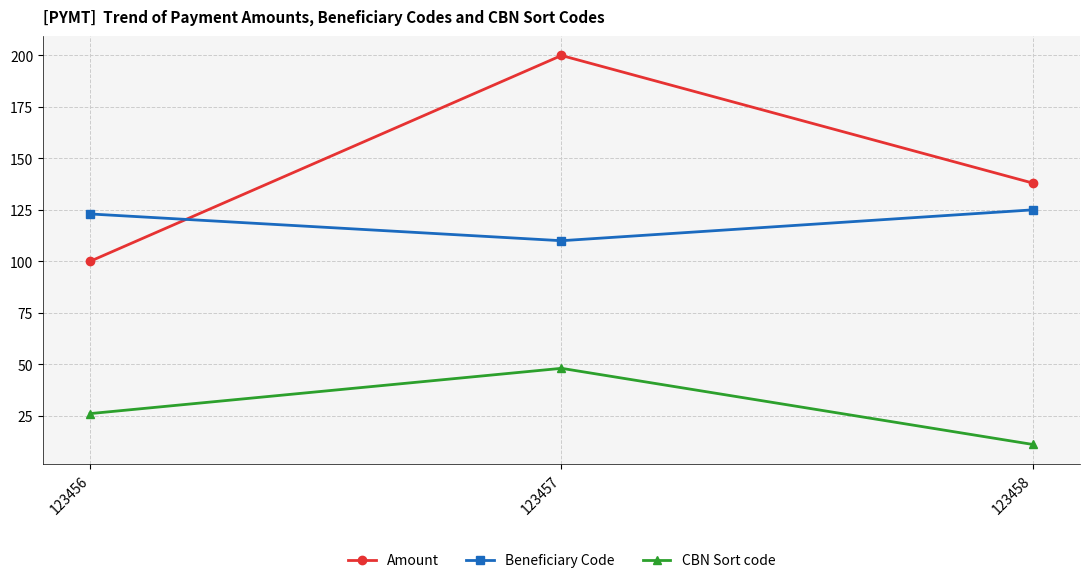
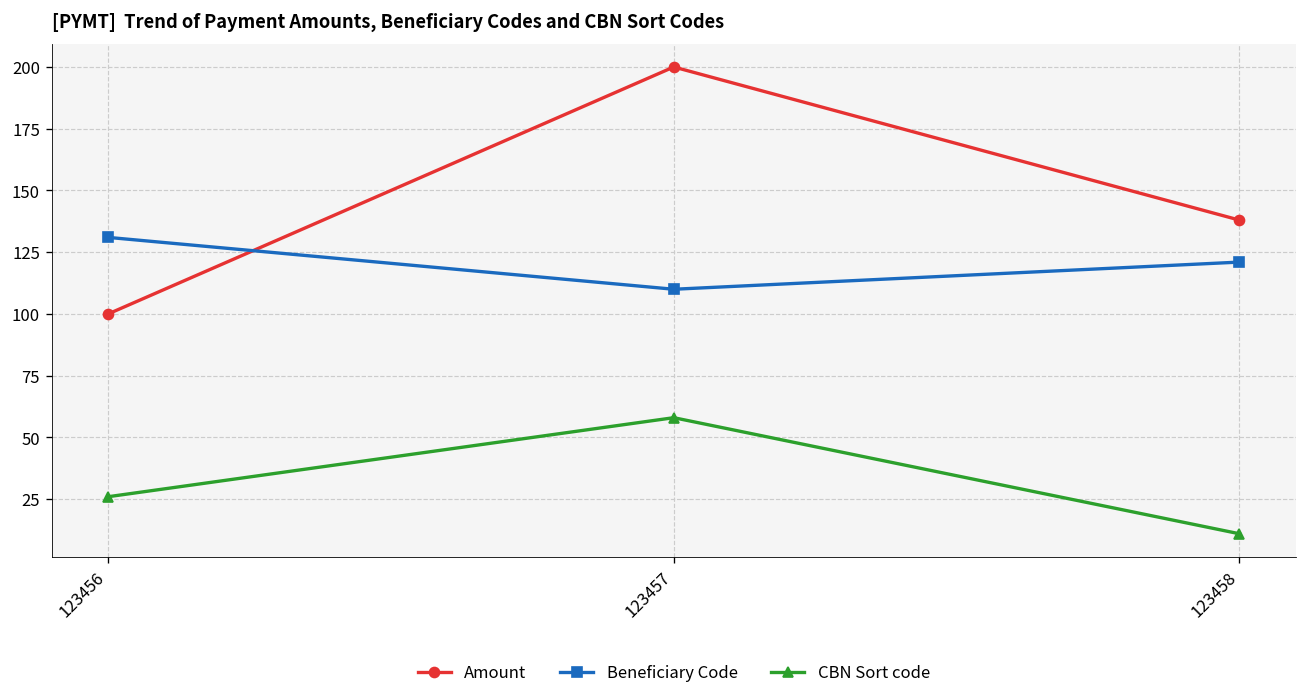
Beneficiary Code, 123456: 123 -> 131
CBN Sort code, 123457: 48 -> 58
Beneficiary Code, 123458: 125 -> 121
